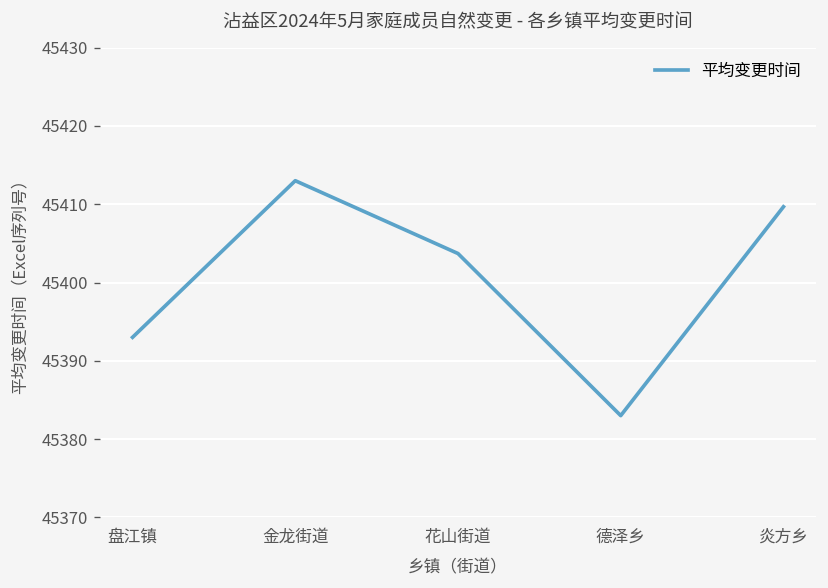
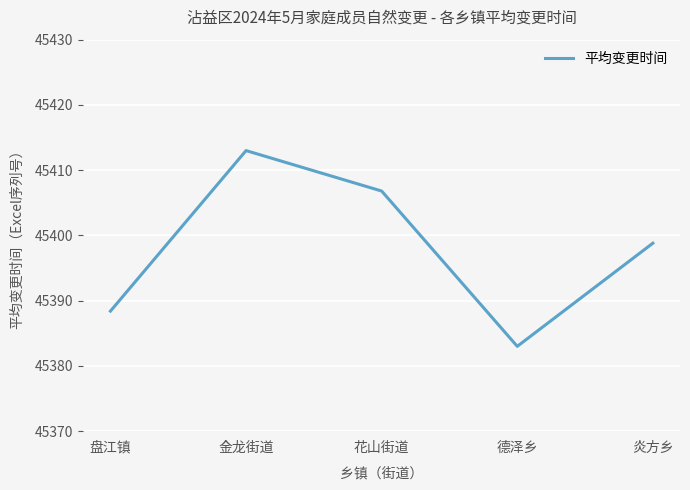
盘江镇: 45393 -> 45388
花山街道: 45404 -> 45407
炎方乡: 45410 -> 45399
